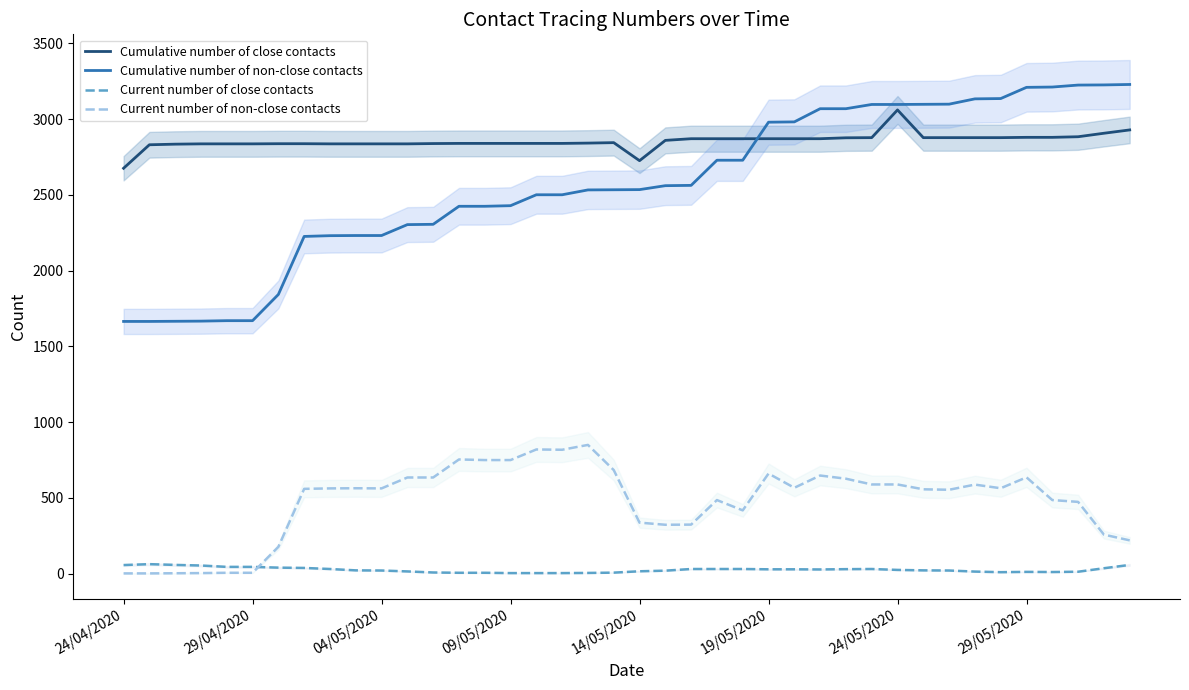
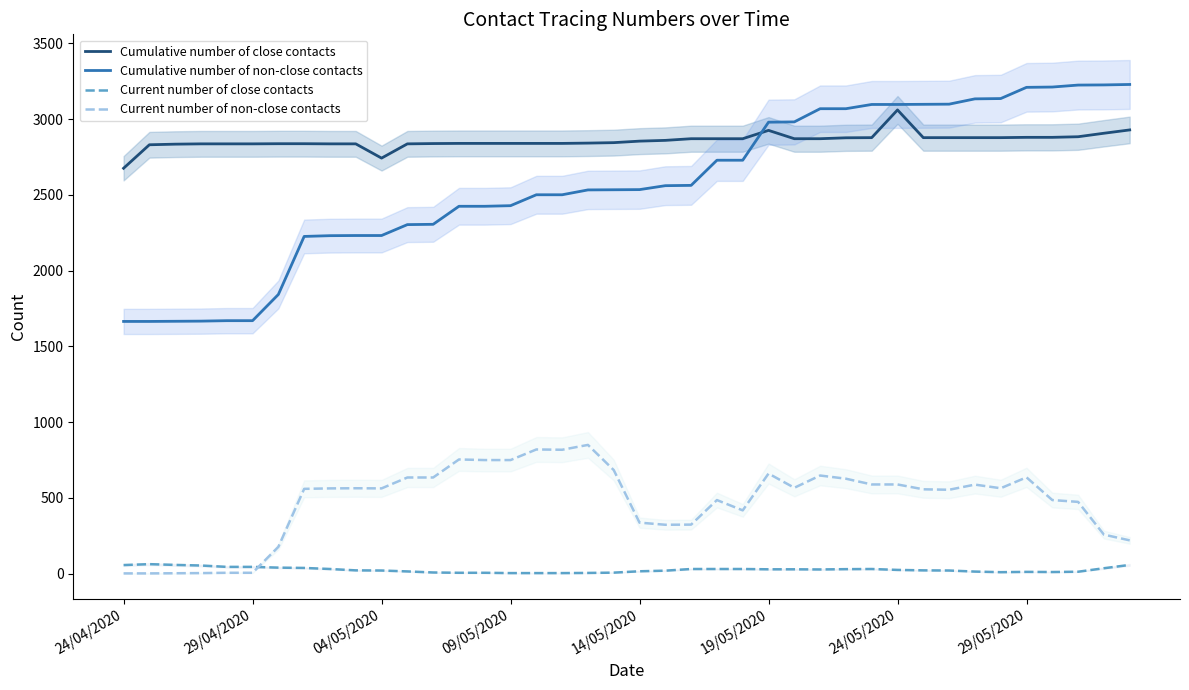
Cumulative number of close contacts, 04/05/2020: 2840 -> 2740
Cumulative number of close contacts, 14/05/2020: 2730 -> 2860
Cumulative number of close contacts, 19/05/2020: 2870 -> 2930
